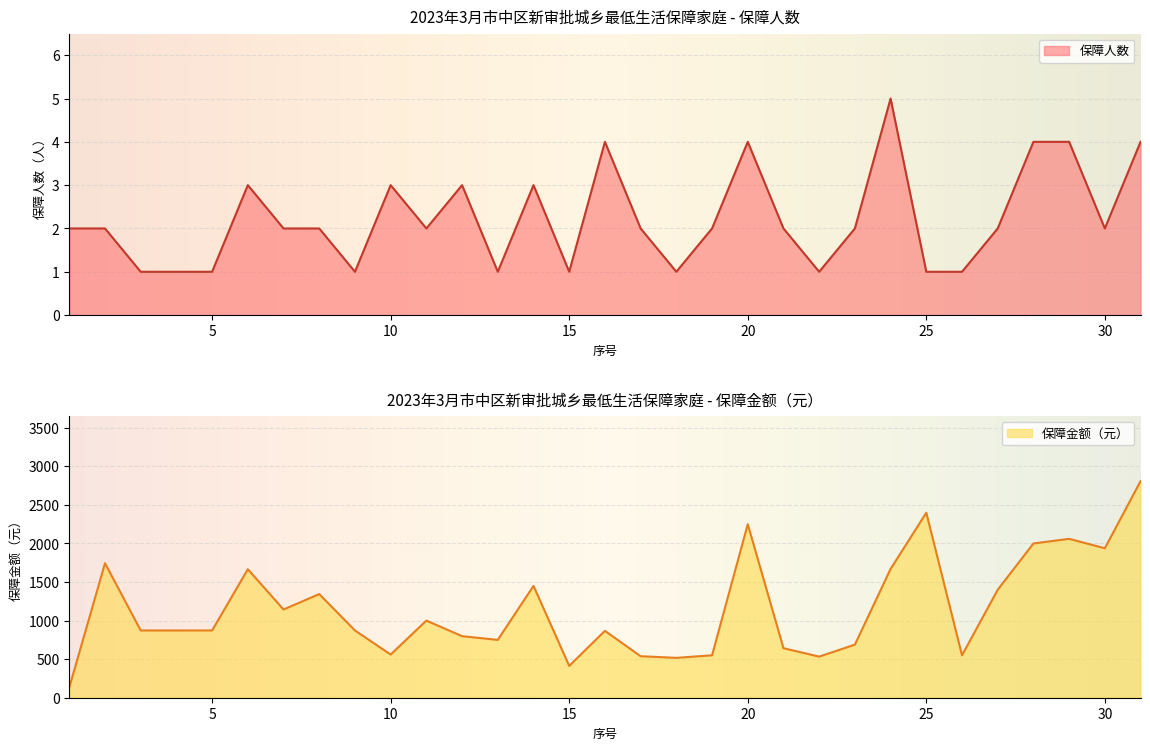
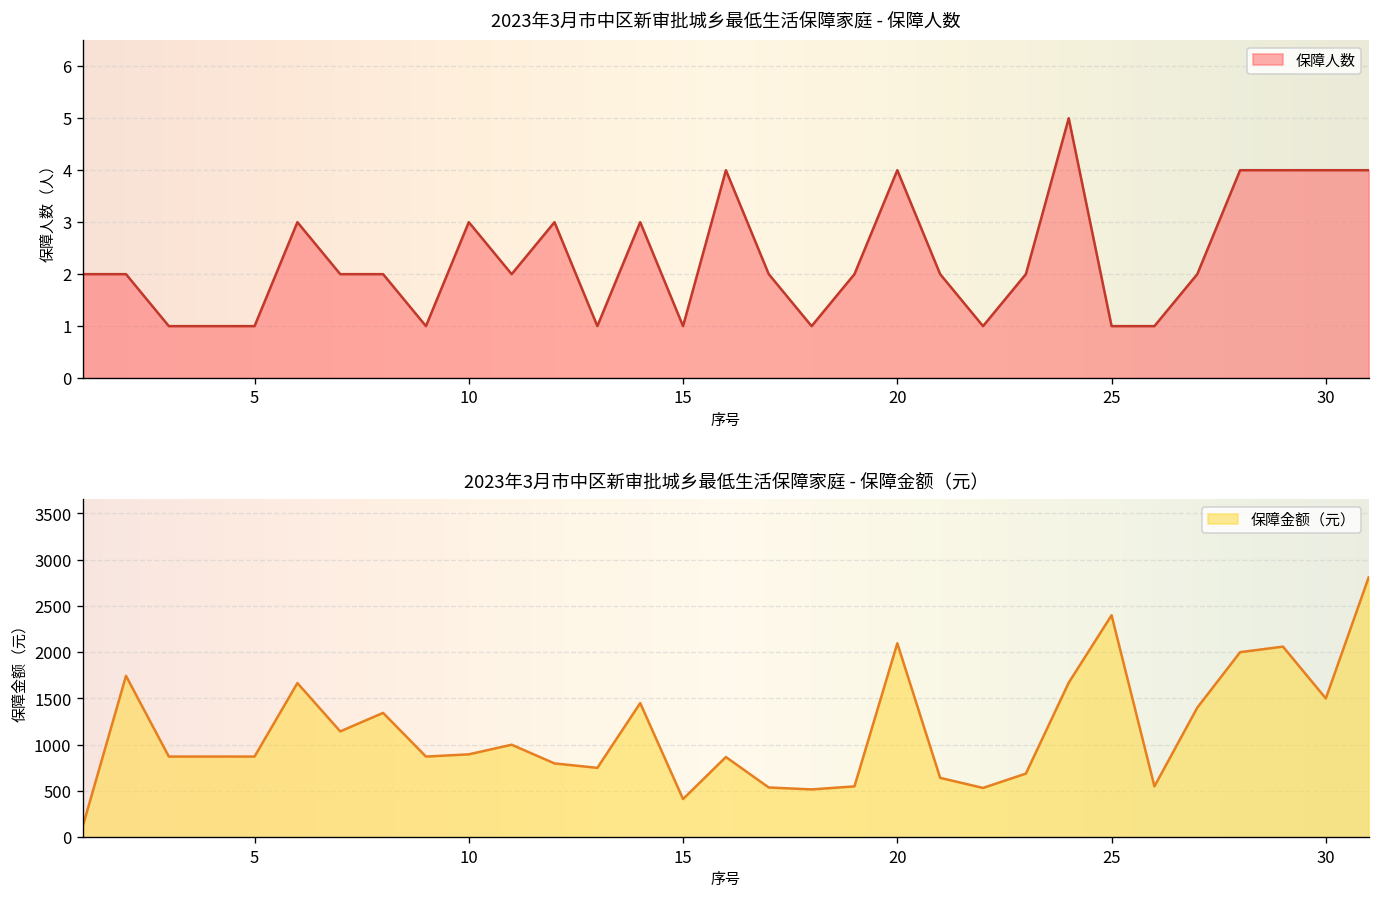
2023年3月市中区新审批城乡最低生活保障家庭 - 保障人数, 30: 2 -> 4
2023年3月市中区新审批城乡最低生活保障家庭 - 保障金额（元）, 10: 600 -> 900
2023年3月市中区新审批城乡最低生活保障家庭 - 保障金额（元）, 20: 2300 -> 2100
2023年3月市中区新审批城乡最低生活保障家庭 - 保障金额（元）, 30: 1900 -> 1500
